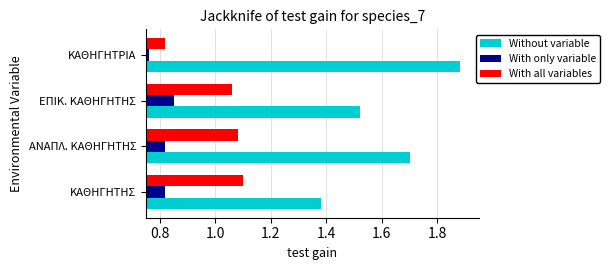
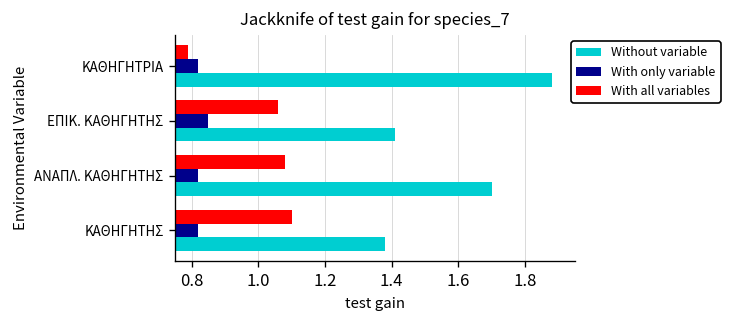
With all variables, ΚΑΘΗΓΗΤΡΙΑ: 0.82 -> 0.79
With only variable, ΚΑΘΗΓΗΤΡΙΑ: 0.76 -> 0.82
Without variable, ΕΠΙΚ. ΚΑΘΗΓΗΤΗΣ: 1.52 -> 1.41
